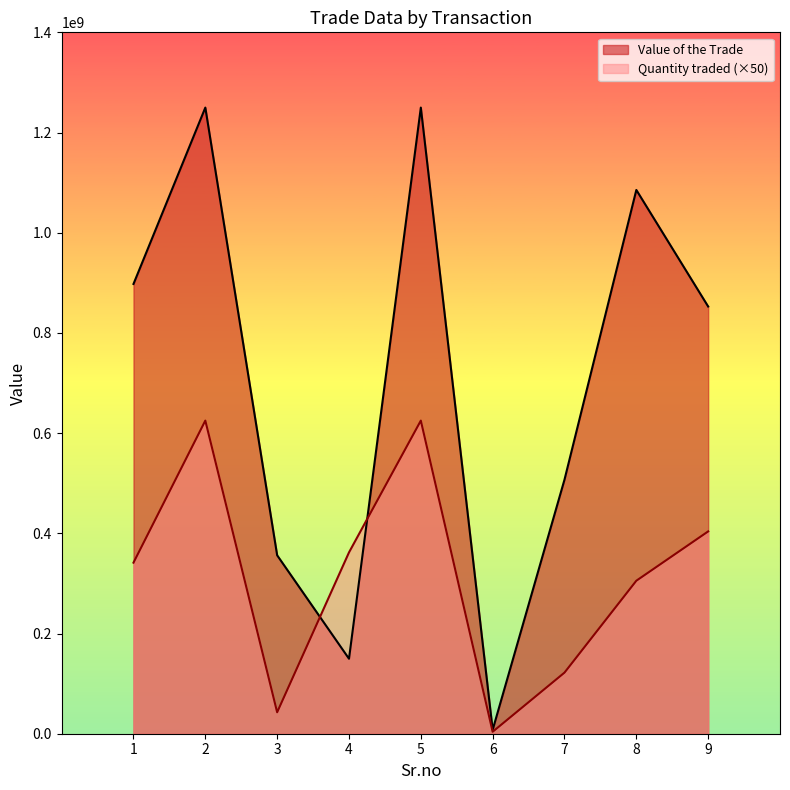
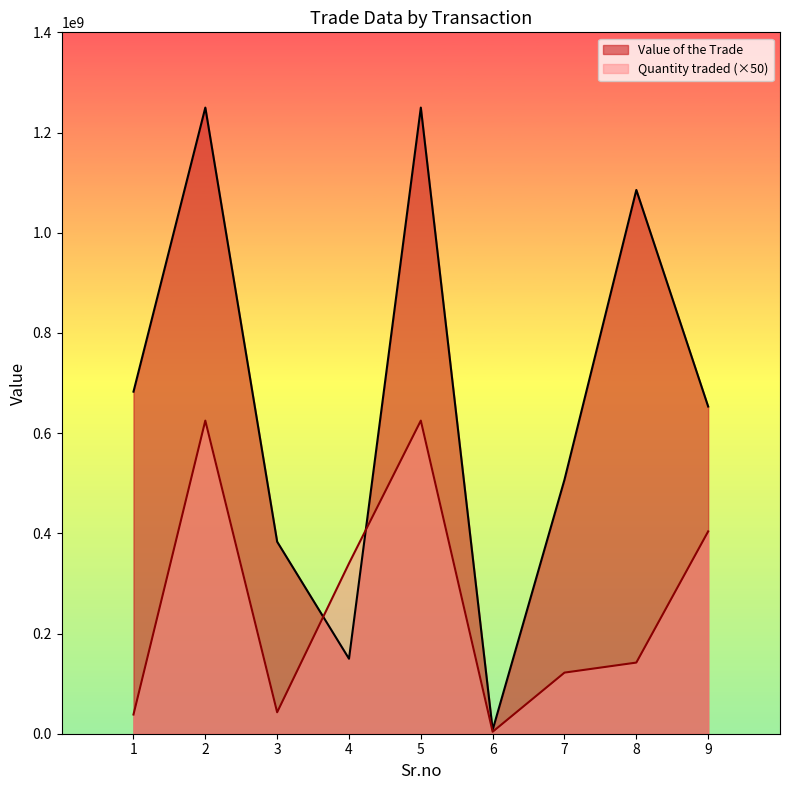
Value of the Trade, 1: 900000000 -> 680000000
Quantity traded (×50), 1: 340000000 -> 40000000
Value of the Trade, 3: 360000000 -> 380000000
Quantity traded (×50), 4: 360000000 -> 340000000
Quantity traded (×50), 8: 310000000 -> 140000000
Value of the Trade, 9: 850000000 -> 650000000
